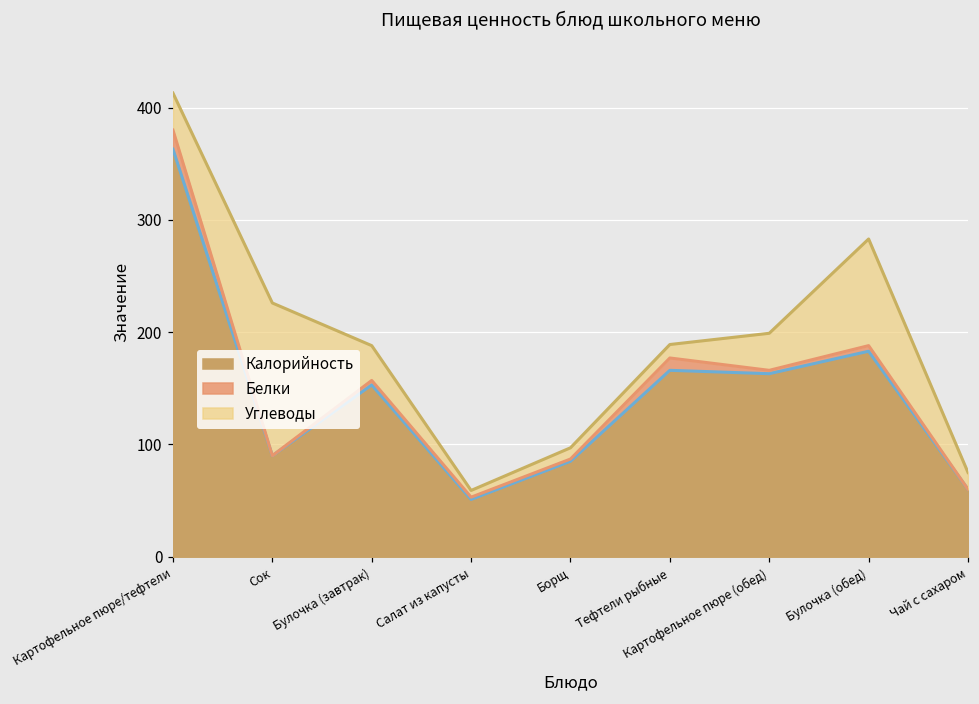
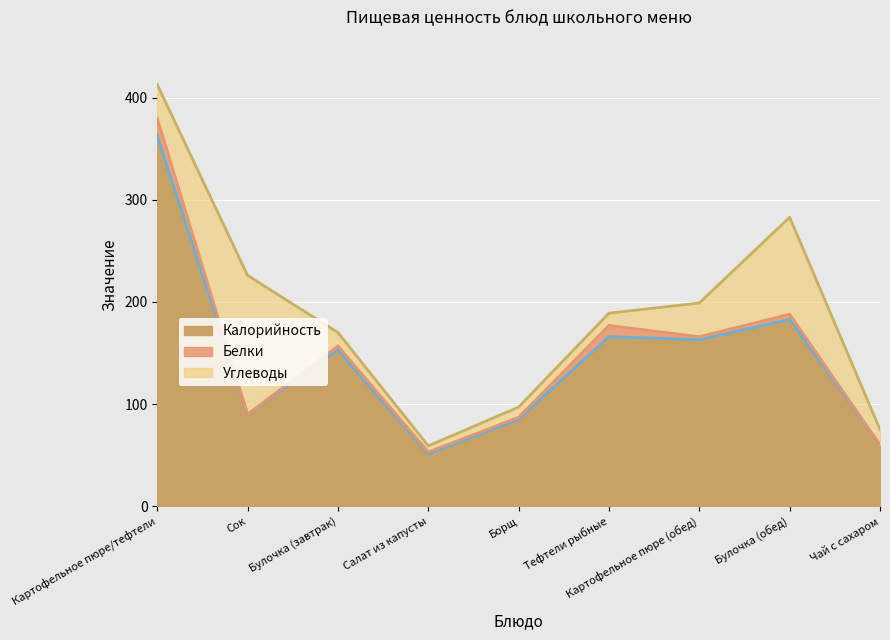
Углеводы, Булочка (завтрак): 31 -> 13
